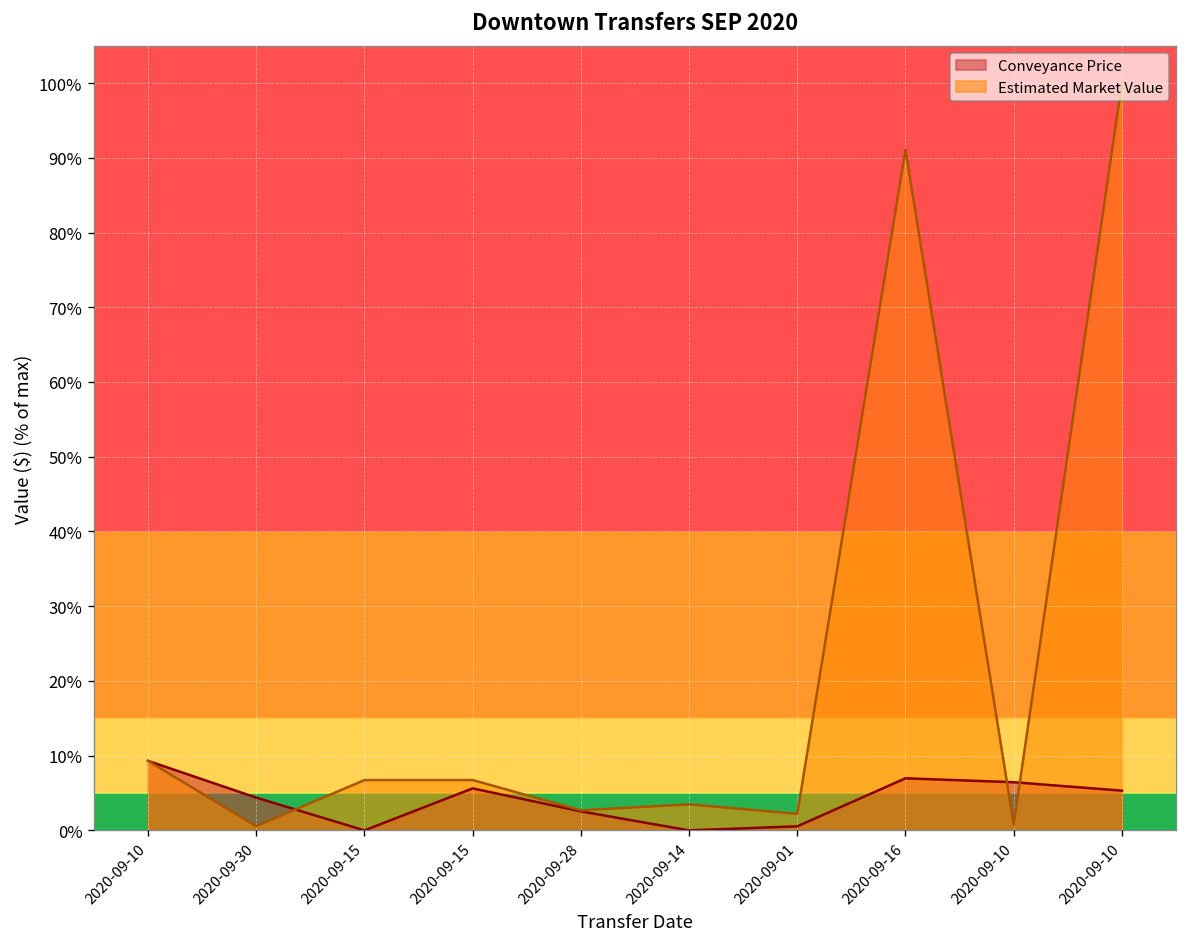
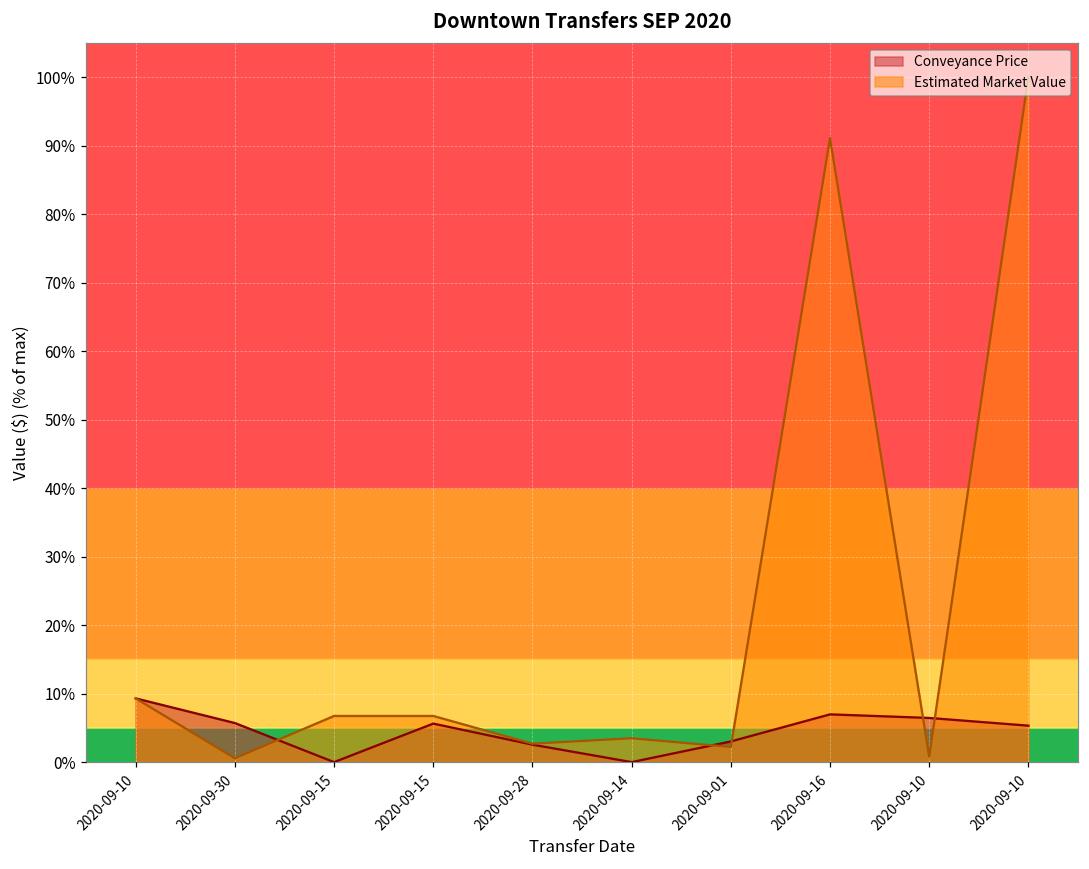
Conveyance Price, 2020-09-30: 4% -> 6%
Conveyance Price, 2020-09-01: 1% -> 3%
